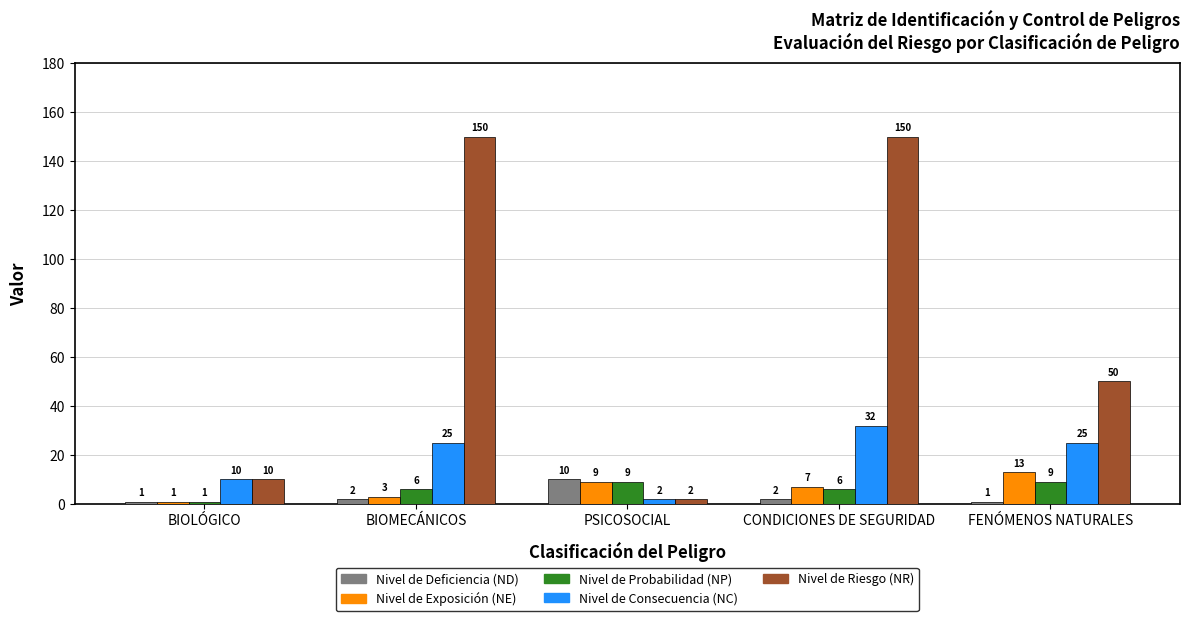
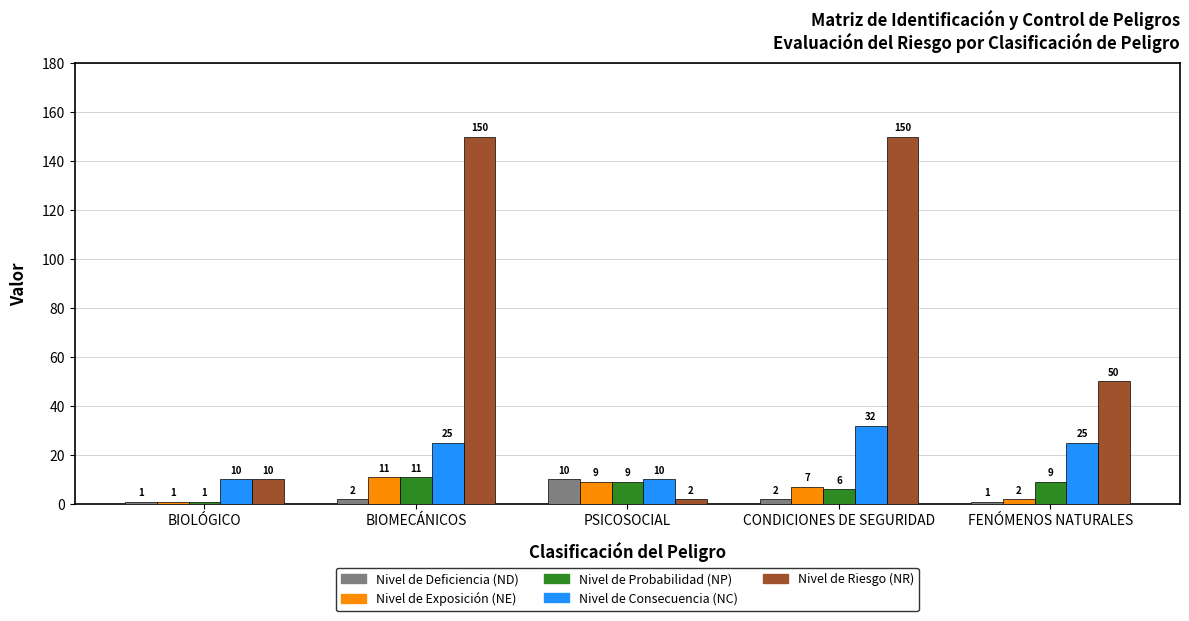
Nivel de Exposición (NE), BIOMECÁNICOS: 3 -> 11
Nivel de Probabilidad (NP), BIOMECÁNICOS: 6 -> 11
Nivel de Consecuencia (NC), PSICOSOCIAL: 2 -> 10
Nivel de Exposición (NE), FENÓMENOS NATURALES: 13 -> 2
